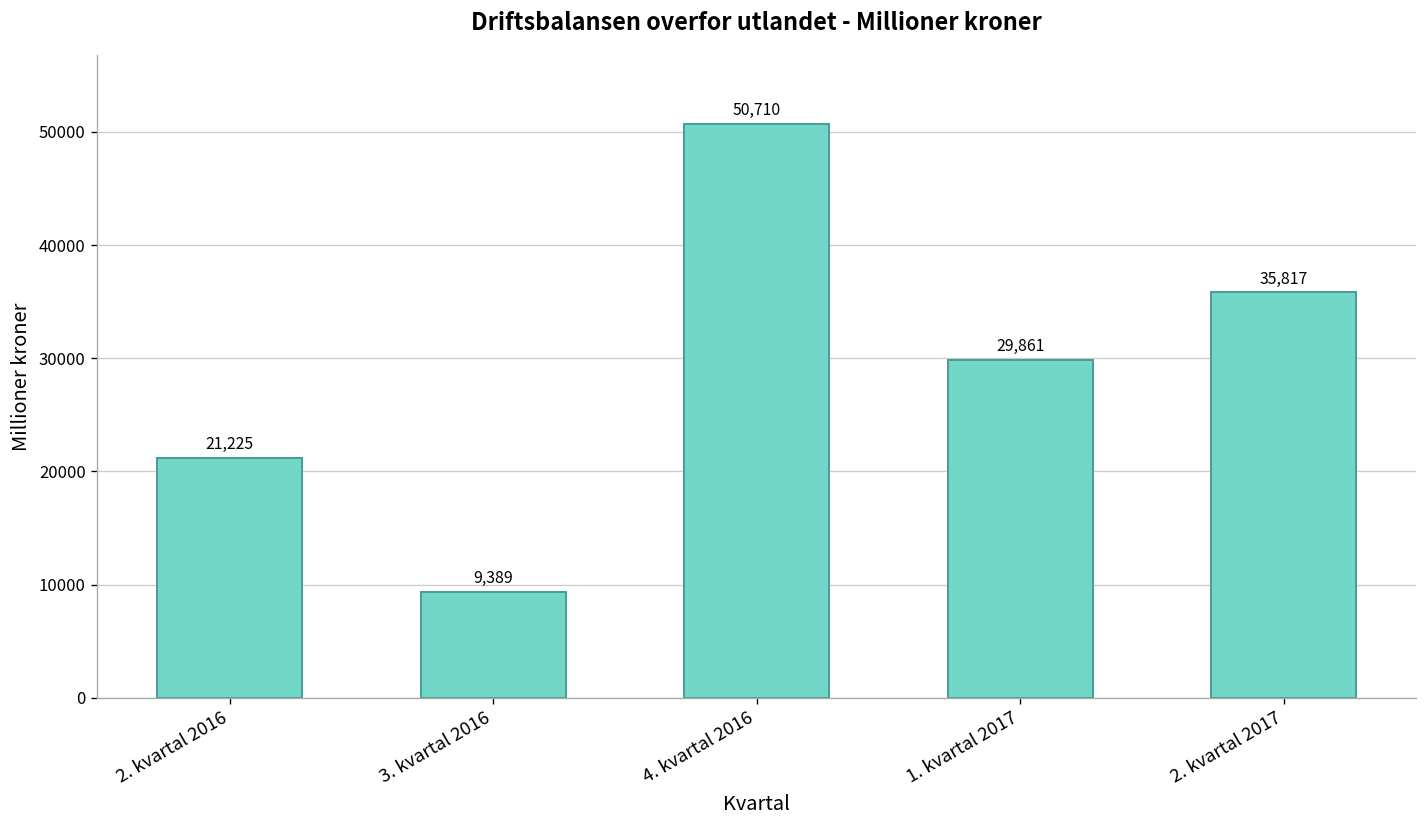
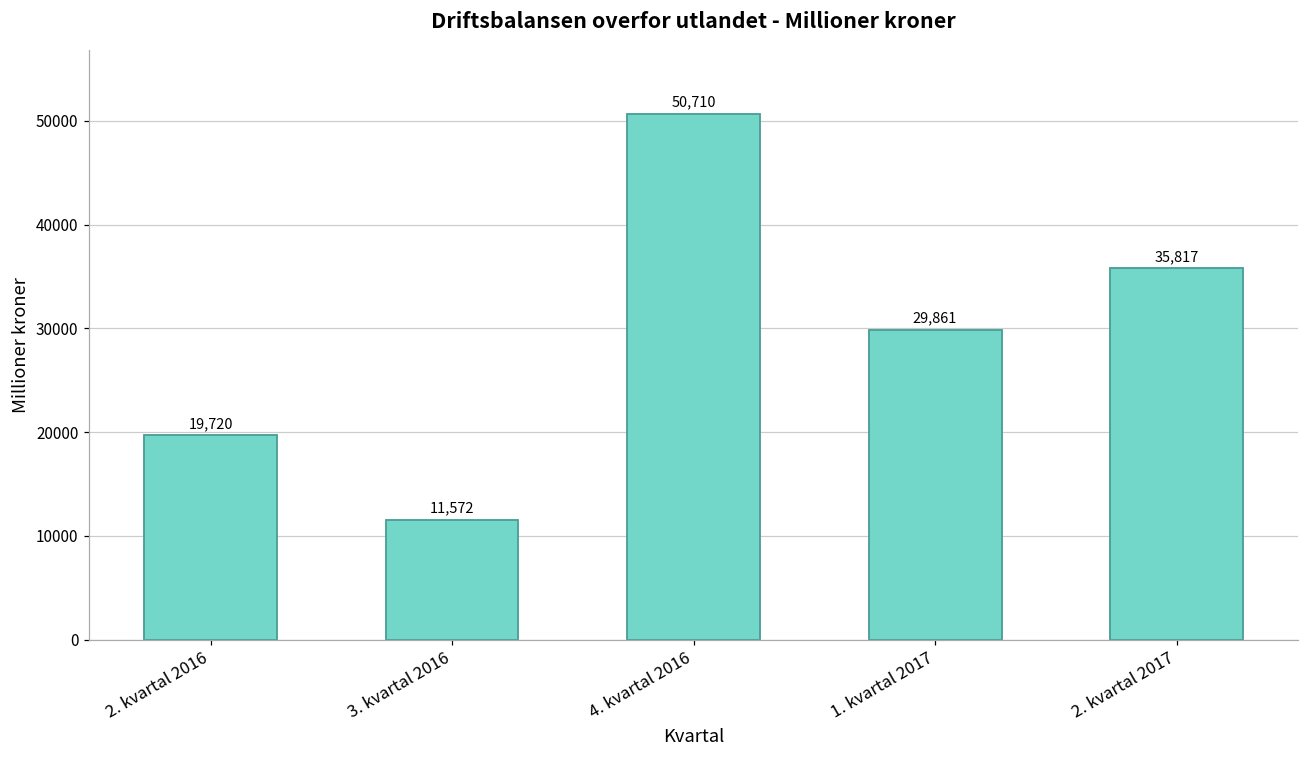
2. kvartal 2016: 21,225 -> 19,720
3. kvartal 2016: 9,389 -> 11,572
